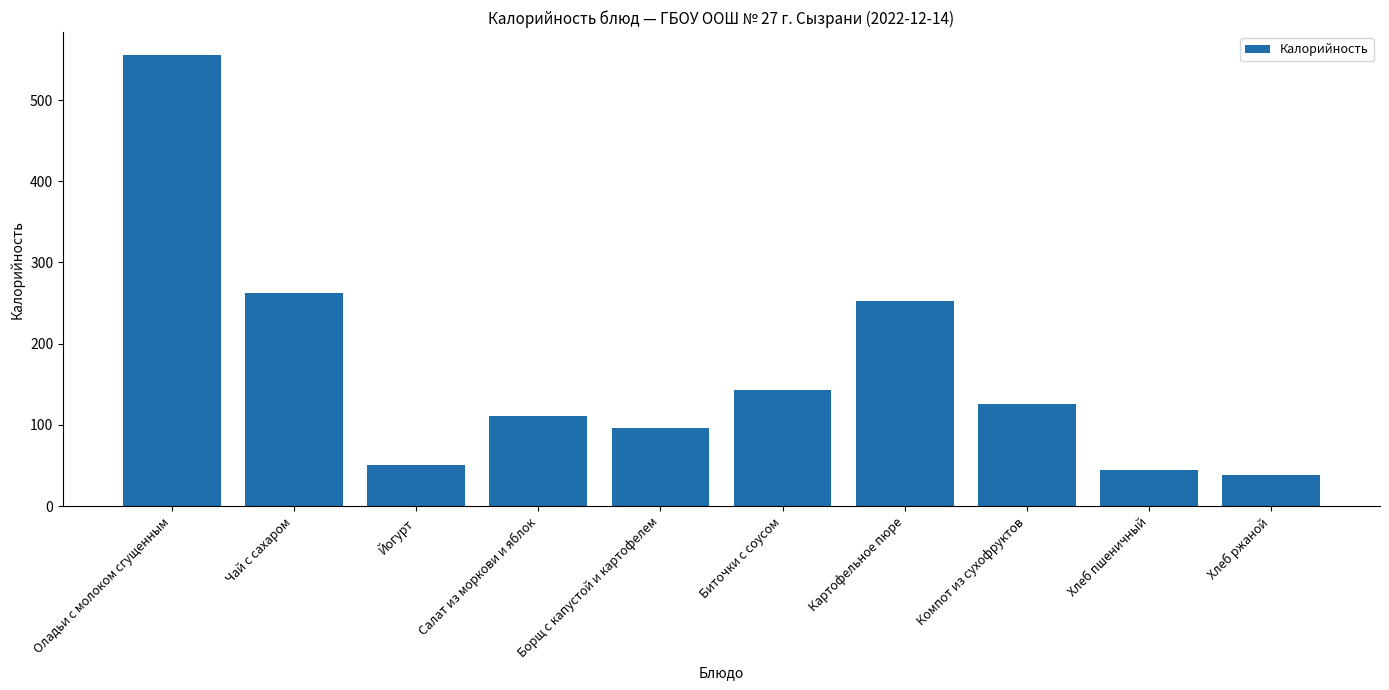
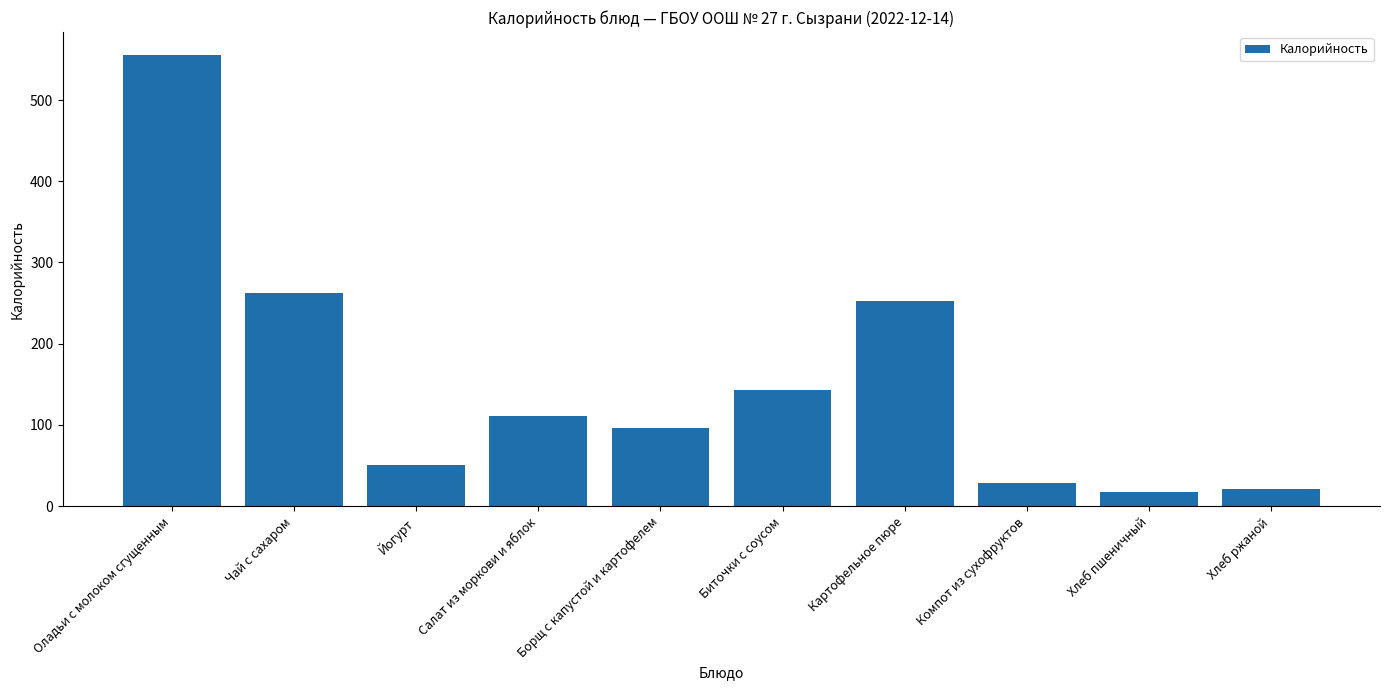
Компот из сухофруктов: 130 -> 30
Хлеб пшеничный: 50 -> 20
Хлеб ржаной: 40 -> 20
